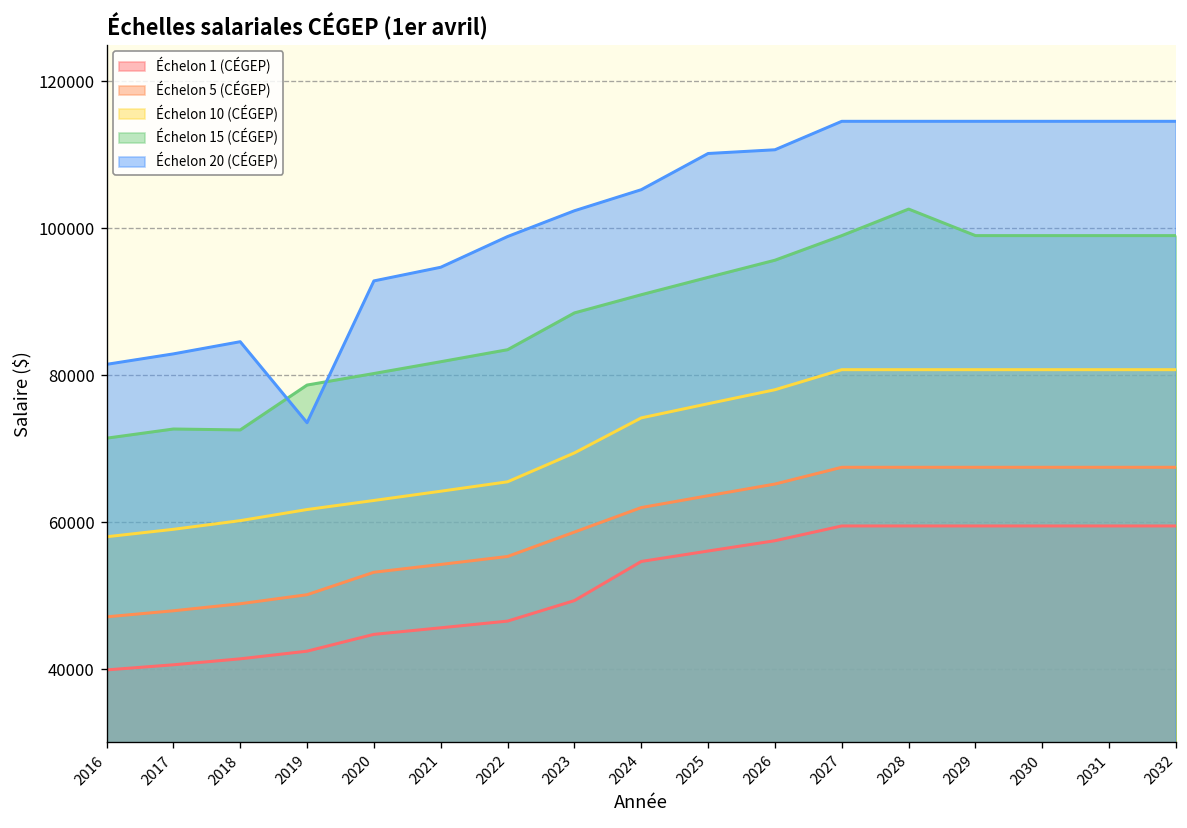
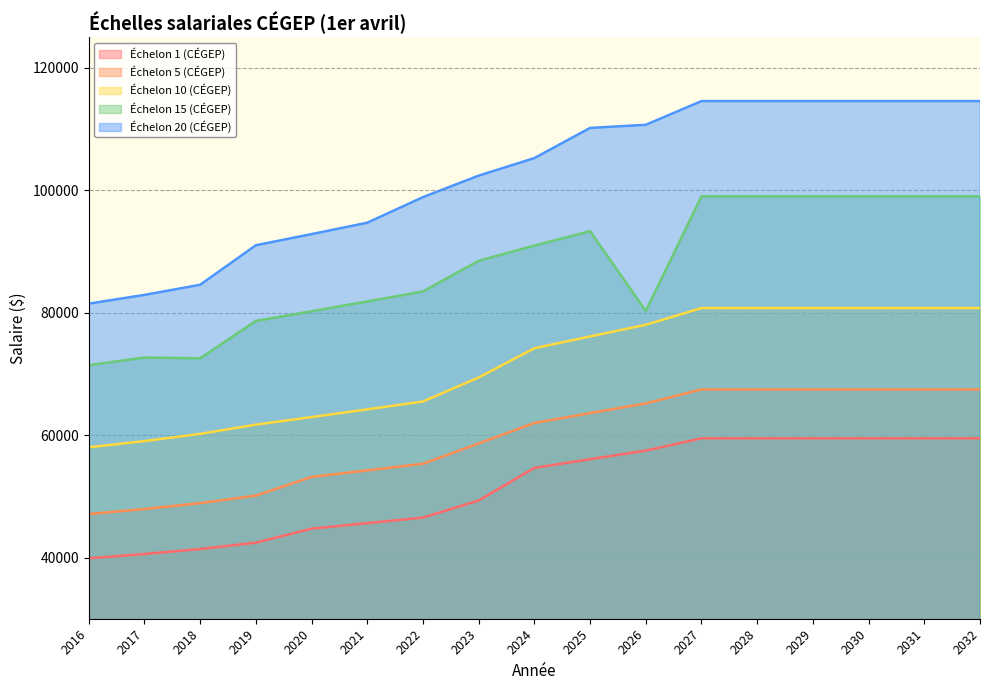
Échelon 20 (CÉGEP), 2019: 74000 -> 91000
Échelon 15 (CÉGEP), 2026: 96000 -> 80000
Échelon 15 (CÉGEP), 2028: 103000 -> 99000
